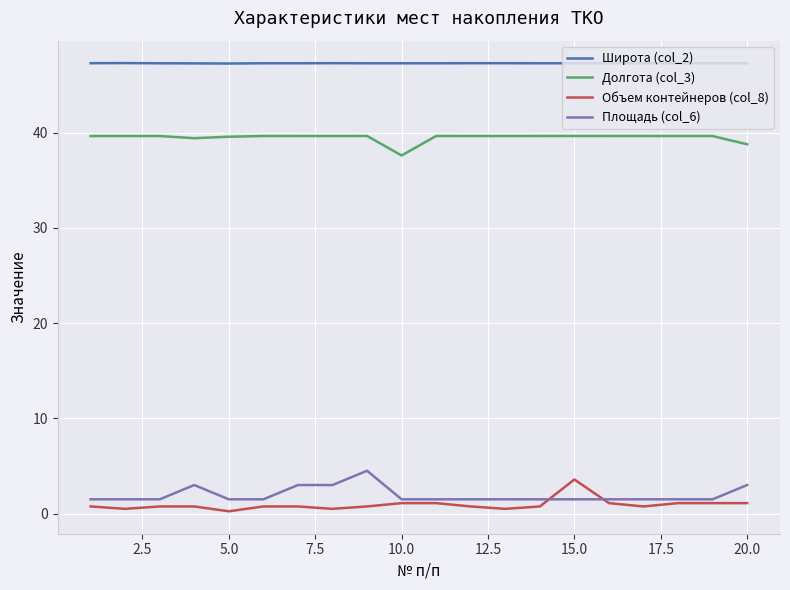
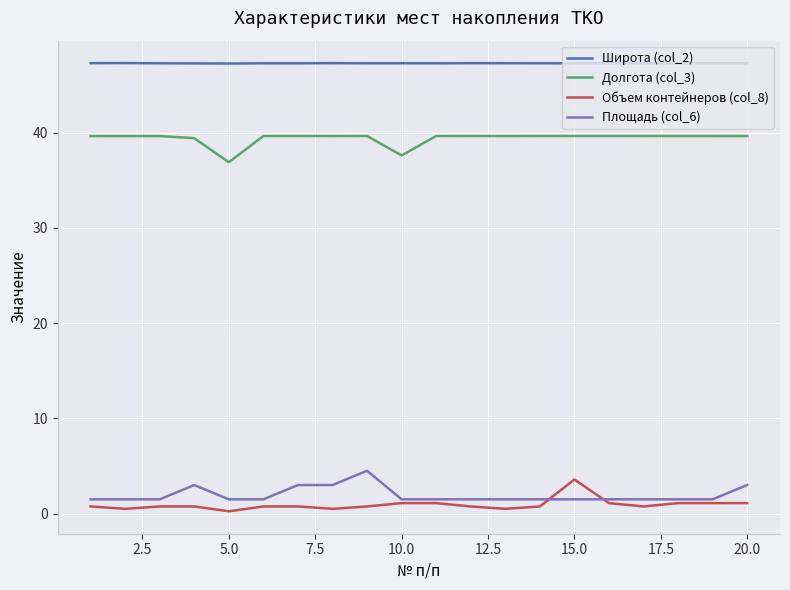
Долгота (col_3), 5.0: 40 -> 37
Долгота (col_3), 20.0: 39 -> 40
